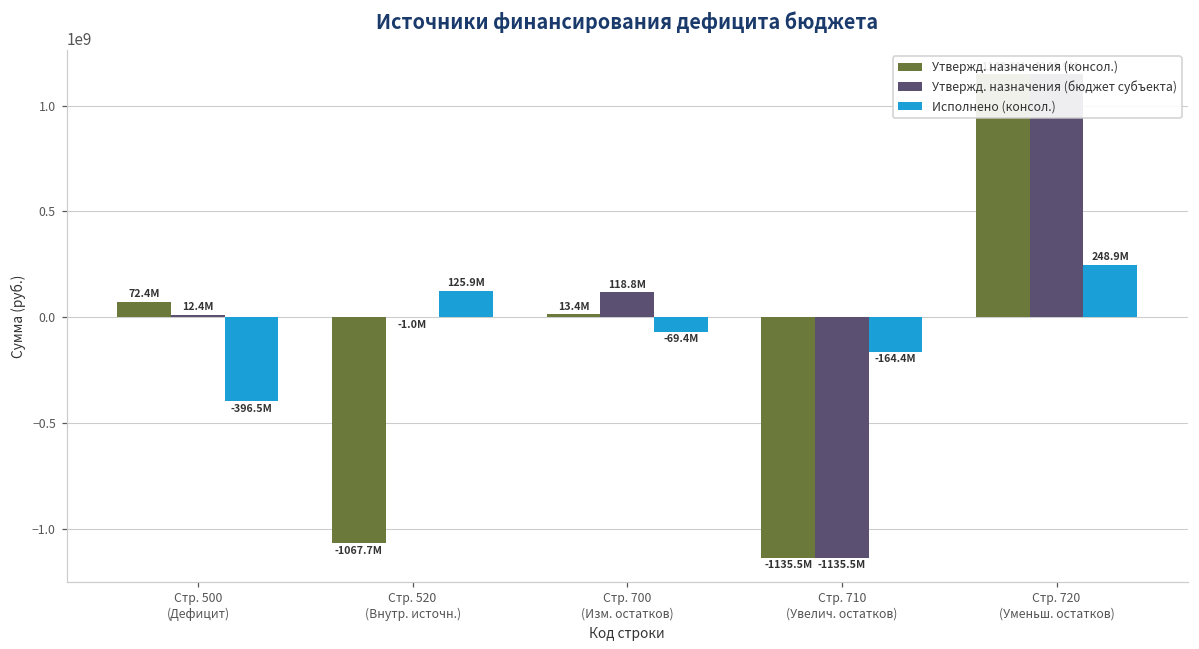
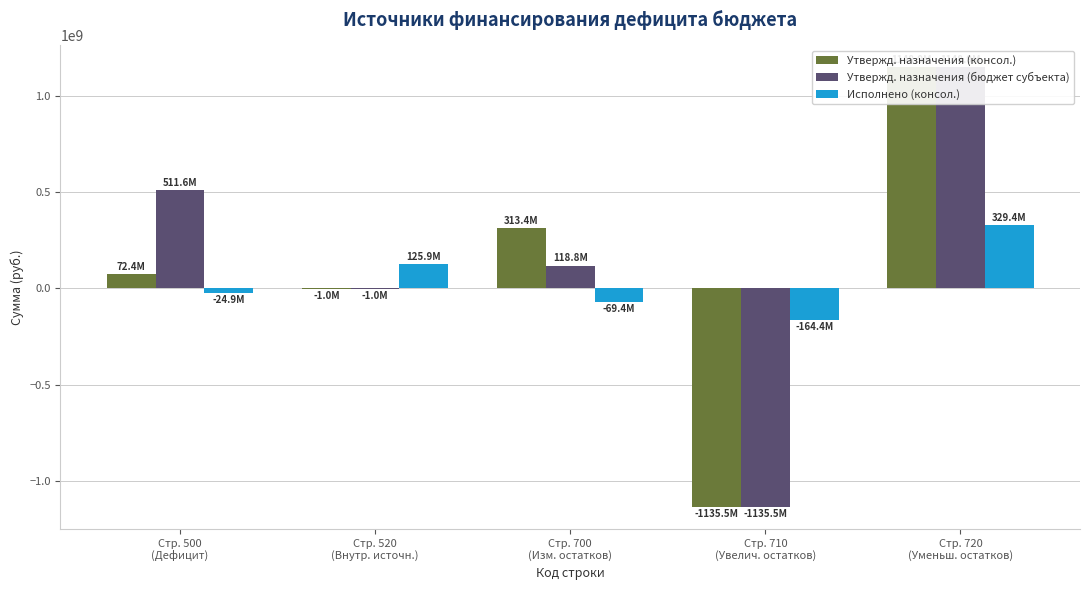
Утвержд. назначения (бюджет субъекта), Стр. 500 (Дефицит): 12.4M -> 511.6M
Исполнено (консол.), Стр. 500 (Дефицит): -396.5M -> -24.9M
Утвержд. назначения (консол.), Стр. 520 (Внутр. источн.): -1067.7M -> -1.0M
Утвержд. назначения (консол.), Стр. 700 (Изм. остатков): 13.4M -> 313.4M
Исполнено (консол.), Стр. 720 (Уменьш. остатков): 248.9M -> 329.4M
